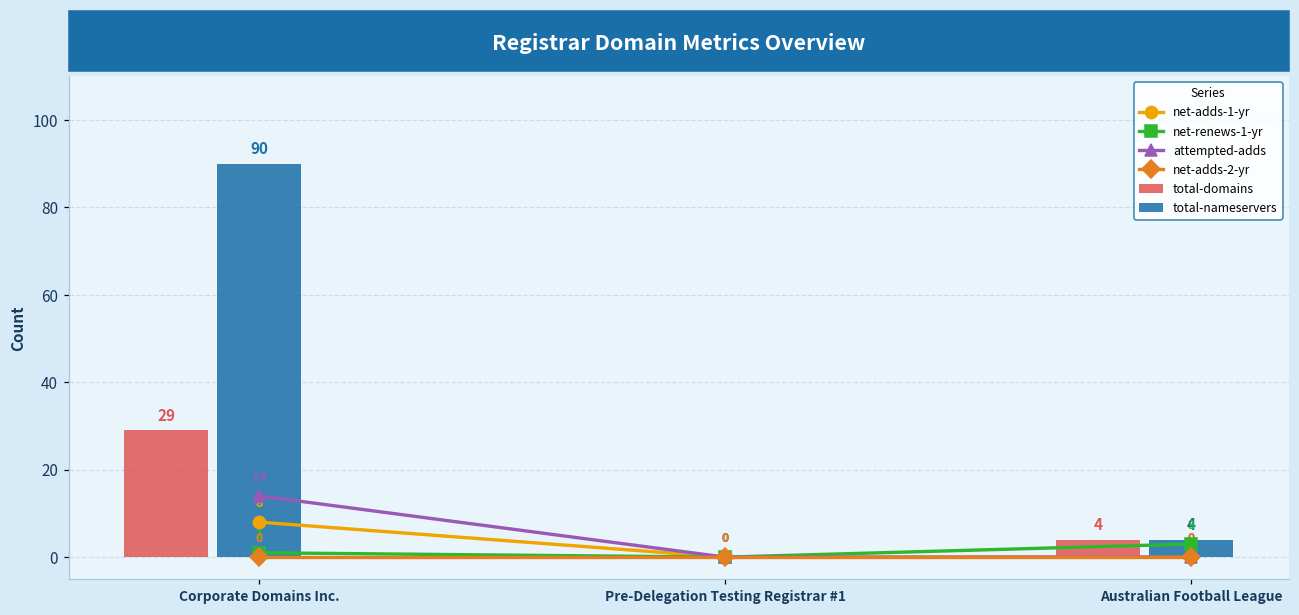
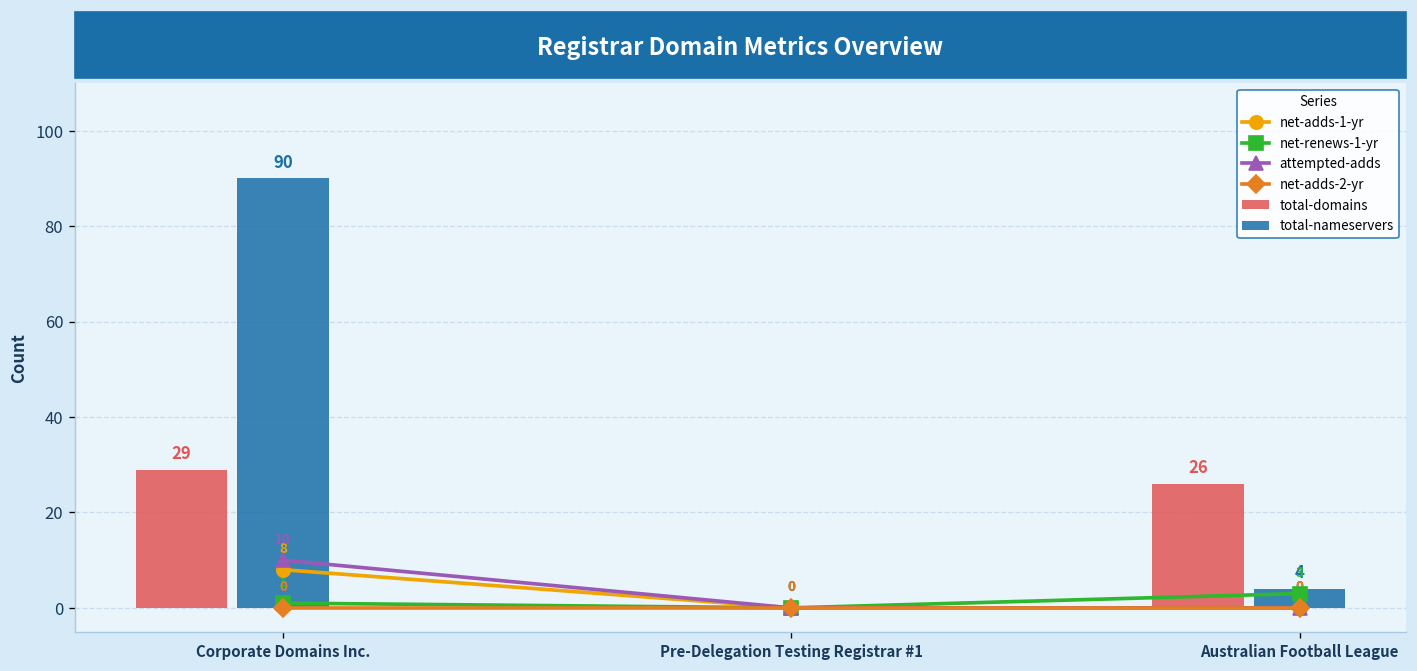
attempted-adds, Corporate Domains Inc.: 14 -> 10
total-domains, Australian Football League: 4 -> 26
